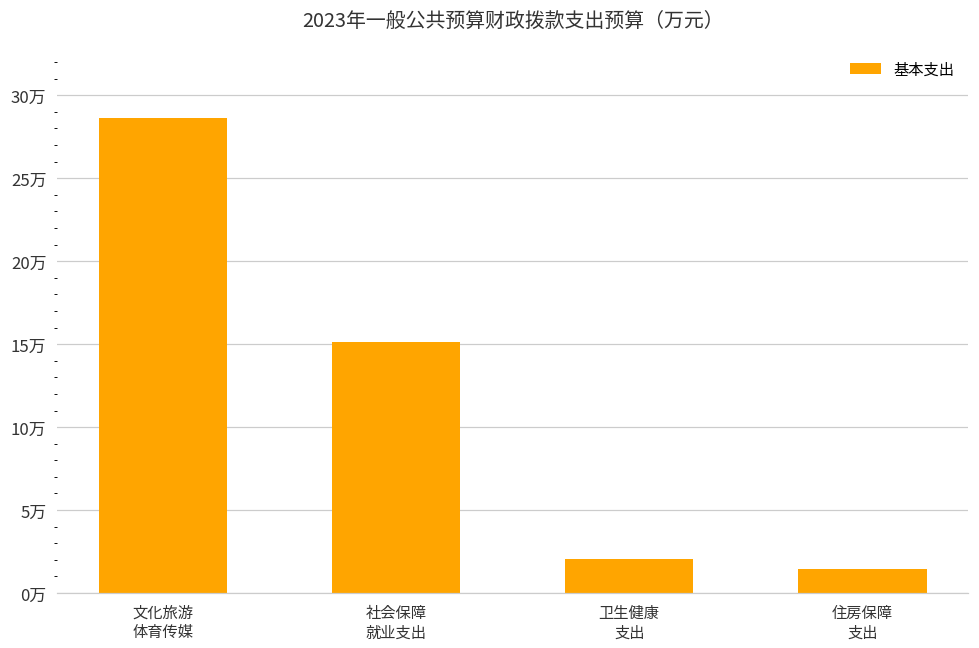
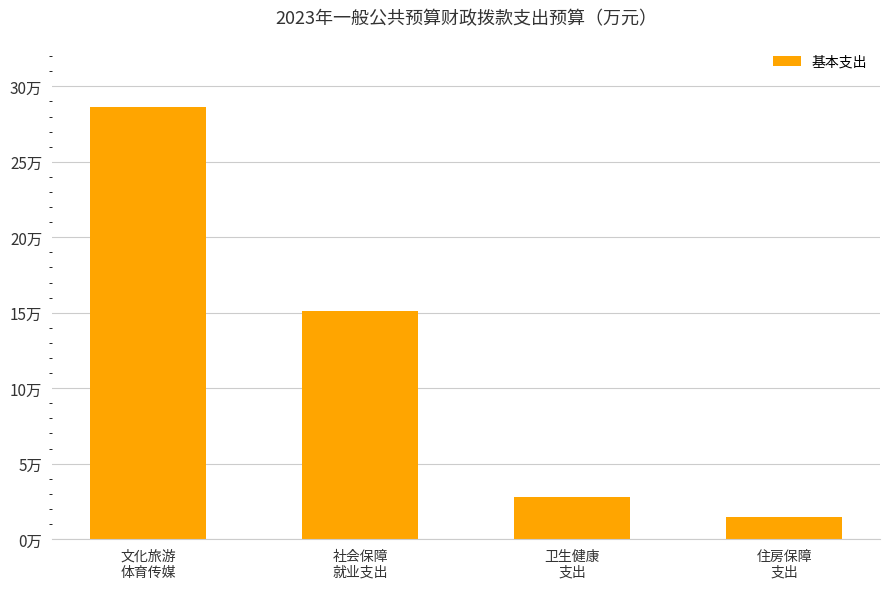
卫生健康 支出: 2.1万 -> 2.8万
